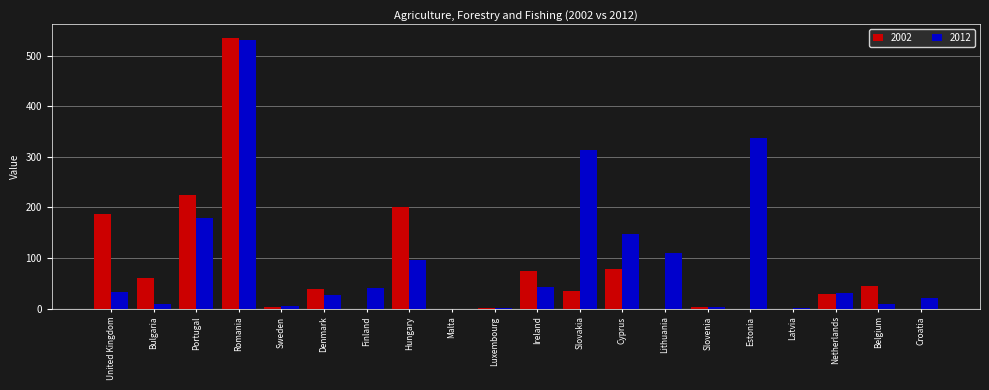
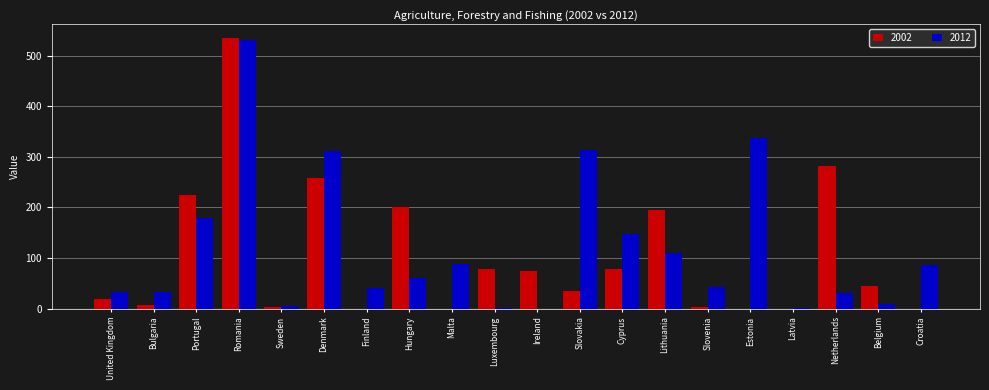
2002, United Kingdom: 190 -> 20
2002, Bulgaria: 60 -> 10
2012, Bulgaria: 10 -> 30
2002, Denmark: 40 -> 260
2012, Denmark: 30 -> 310
2012, Hungary: 100 -> 60
2012, Malta: 0 -> 90
2002, Luxembourg: 0 -> 80
2012, Ireland: 40 -> 0
2002, Lithuania: 0 -> 190
2012, Slovenia: 0 -> 40
2002, Netherlands: 30 -> 280
2012, Croatia: 20 -> 90
